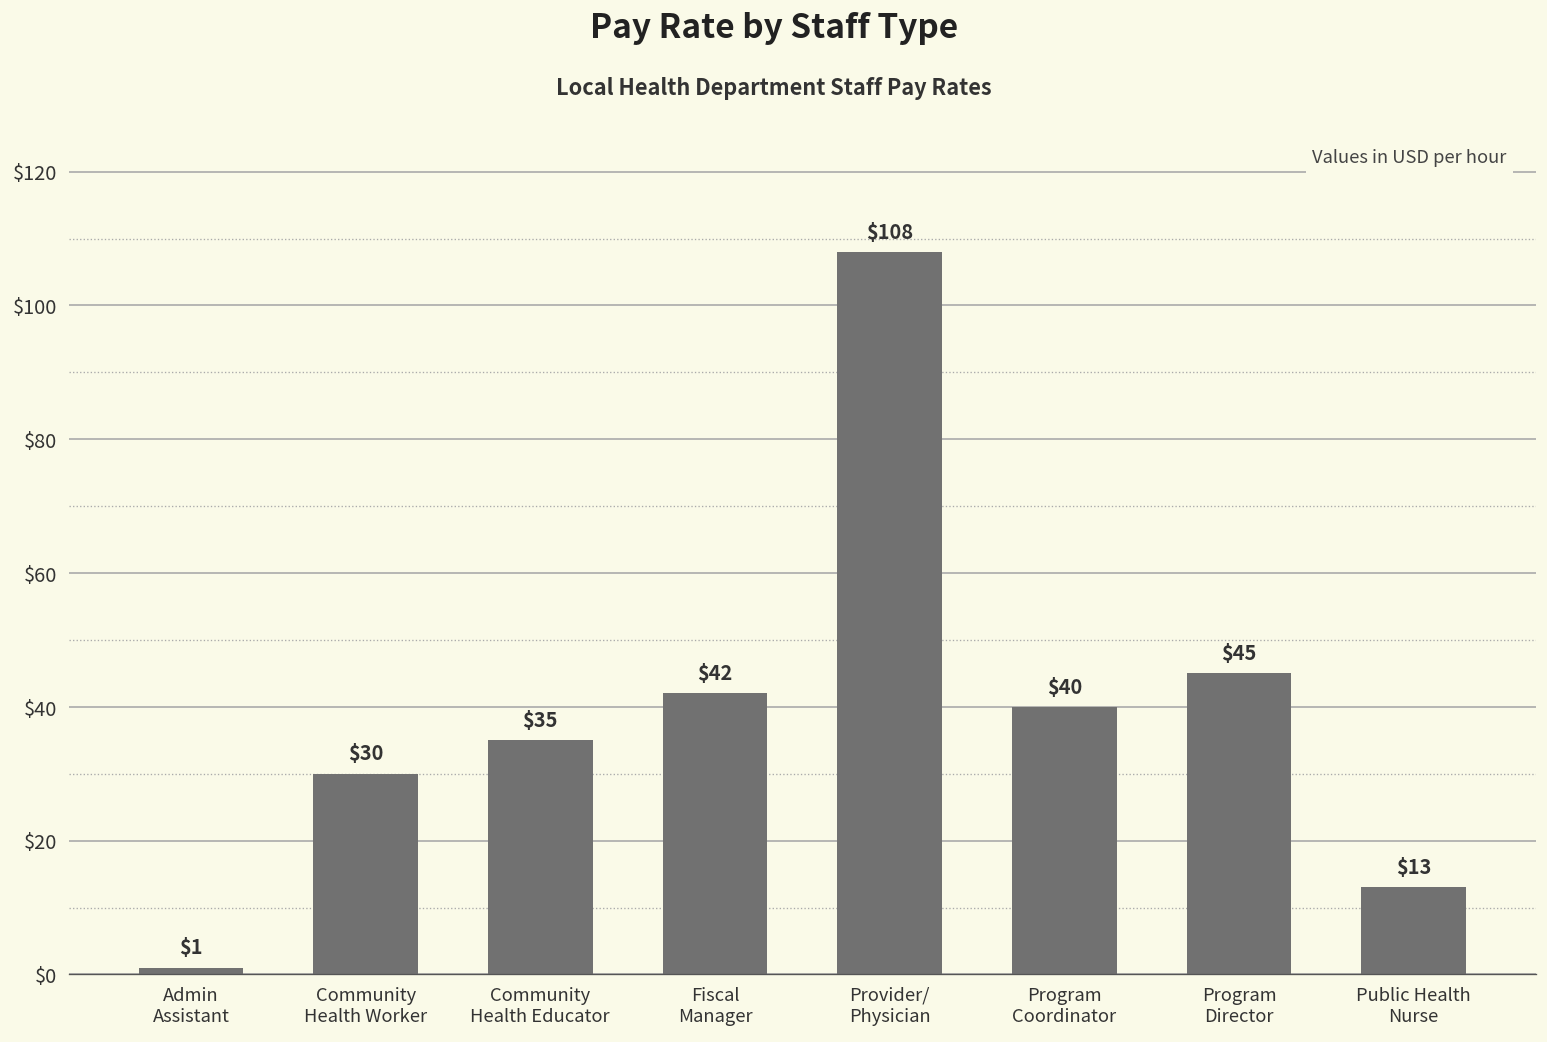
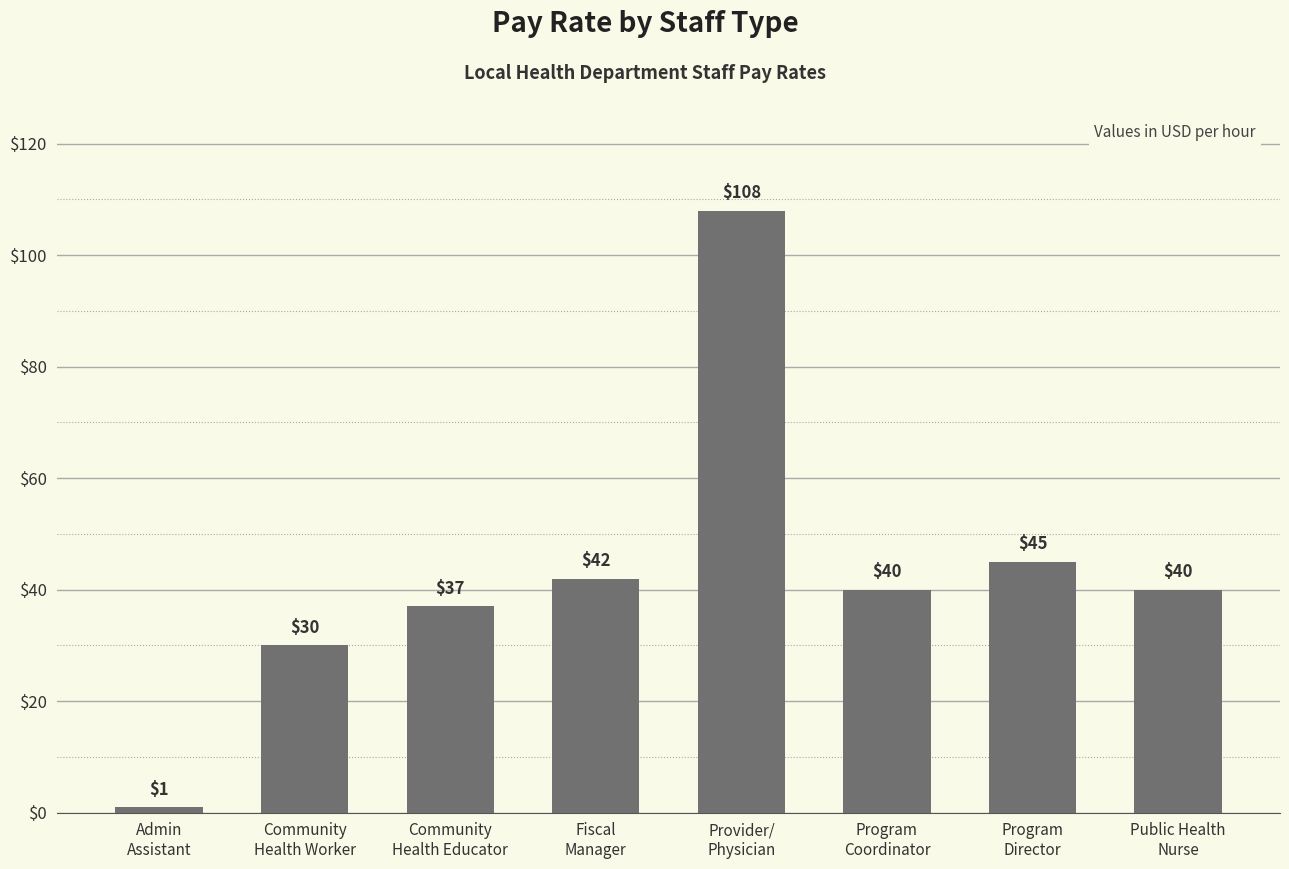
Community Health Educator: $35 -> $37
Public Health Nurse: $13 -> $40
